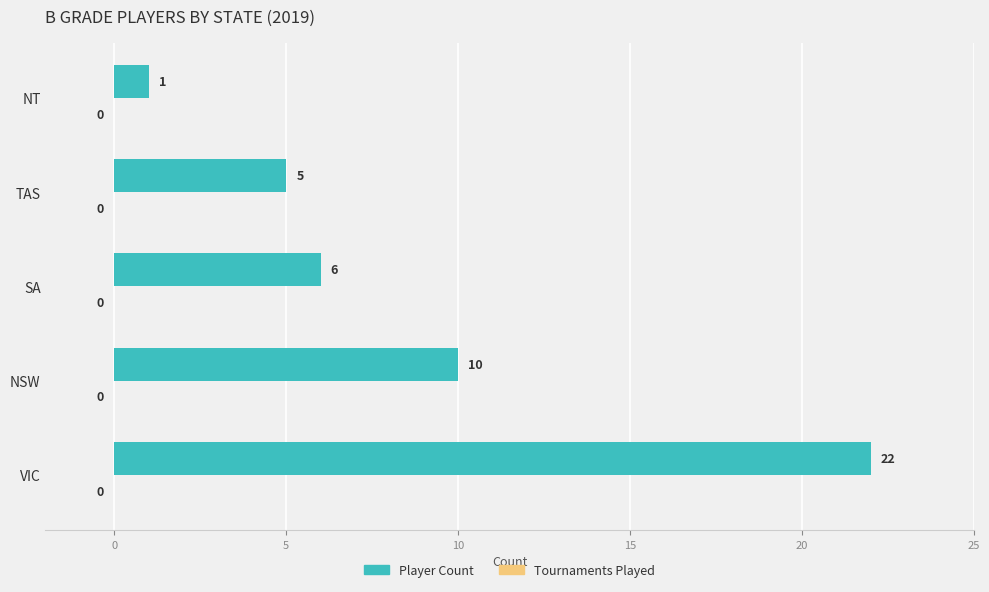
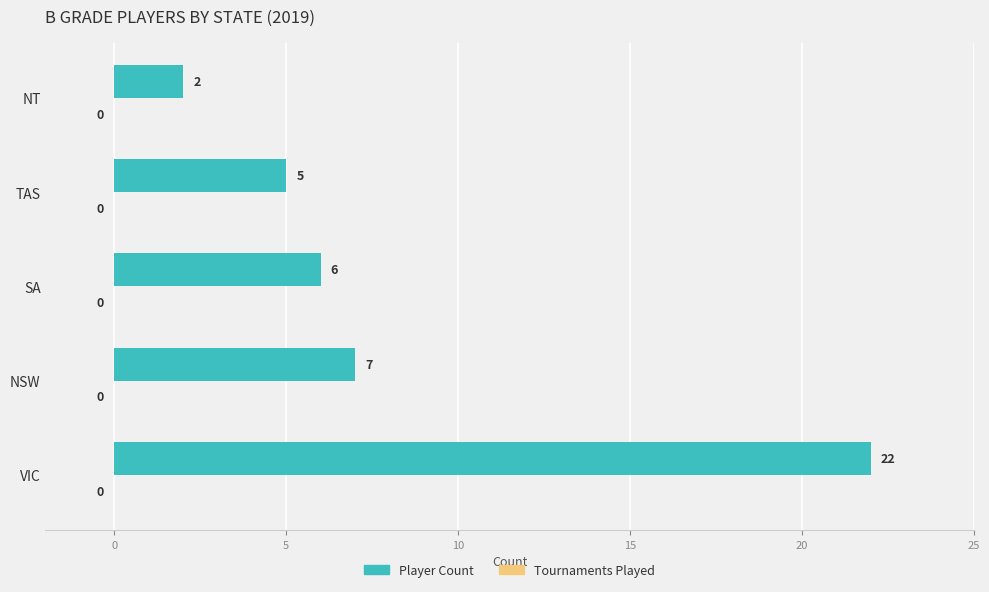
Player Count, NT: 1 -> 2
Player Count, NSW: 10 -> 7
